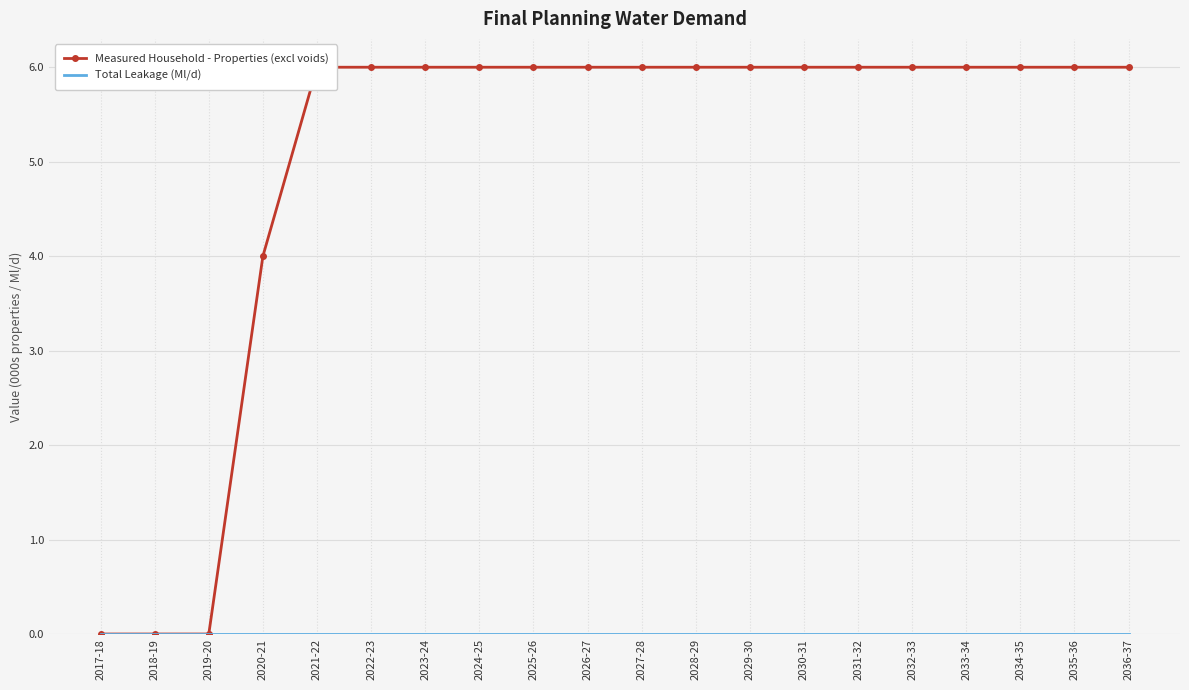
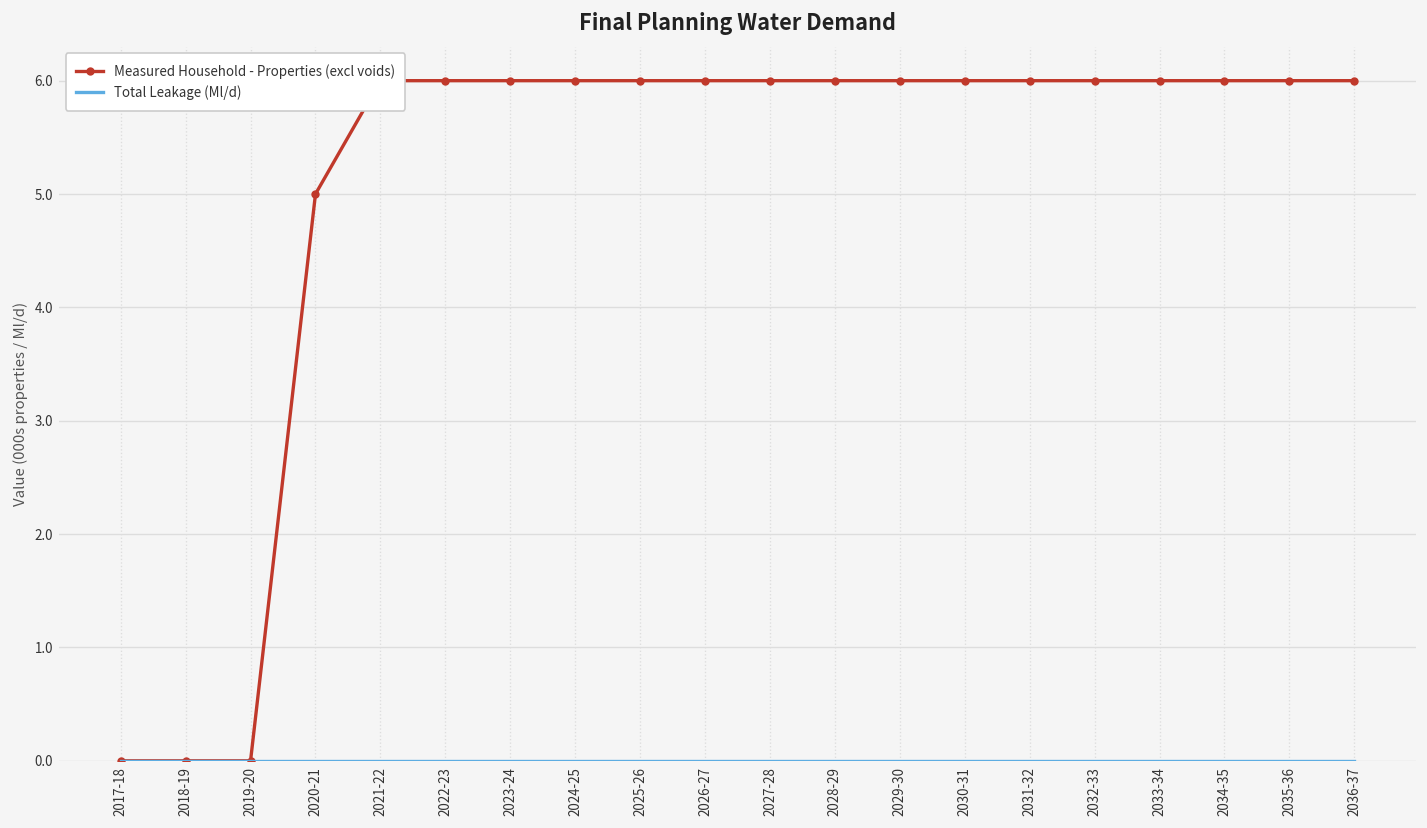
Measured Household - Properties (excl voids), 2020-21: 4 -> 5
